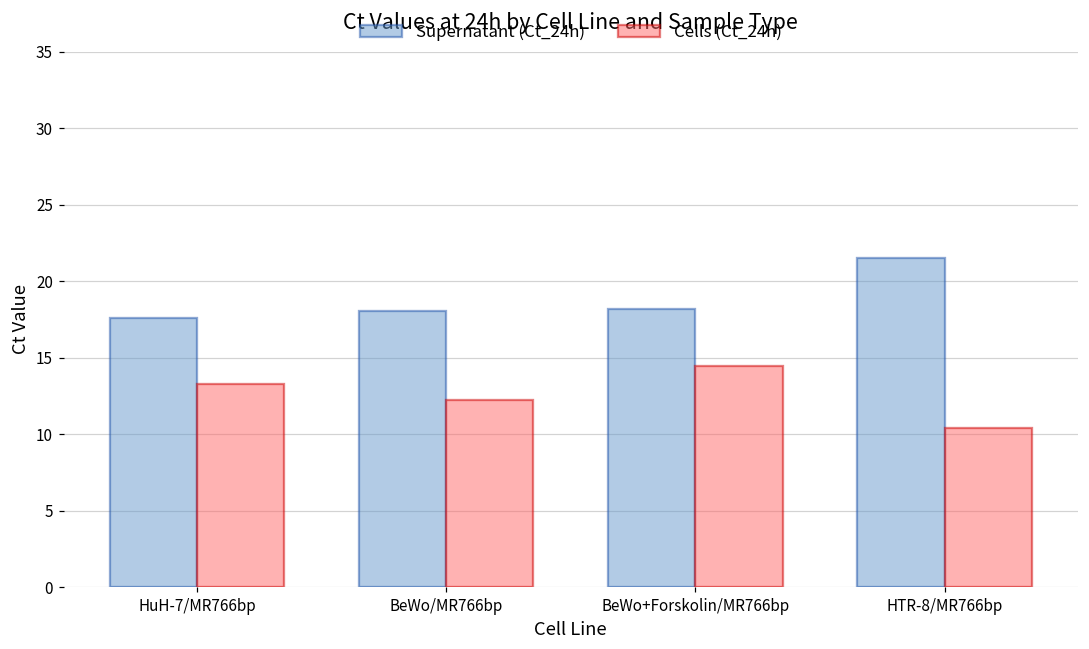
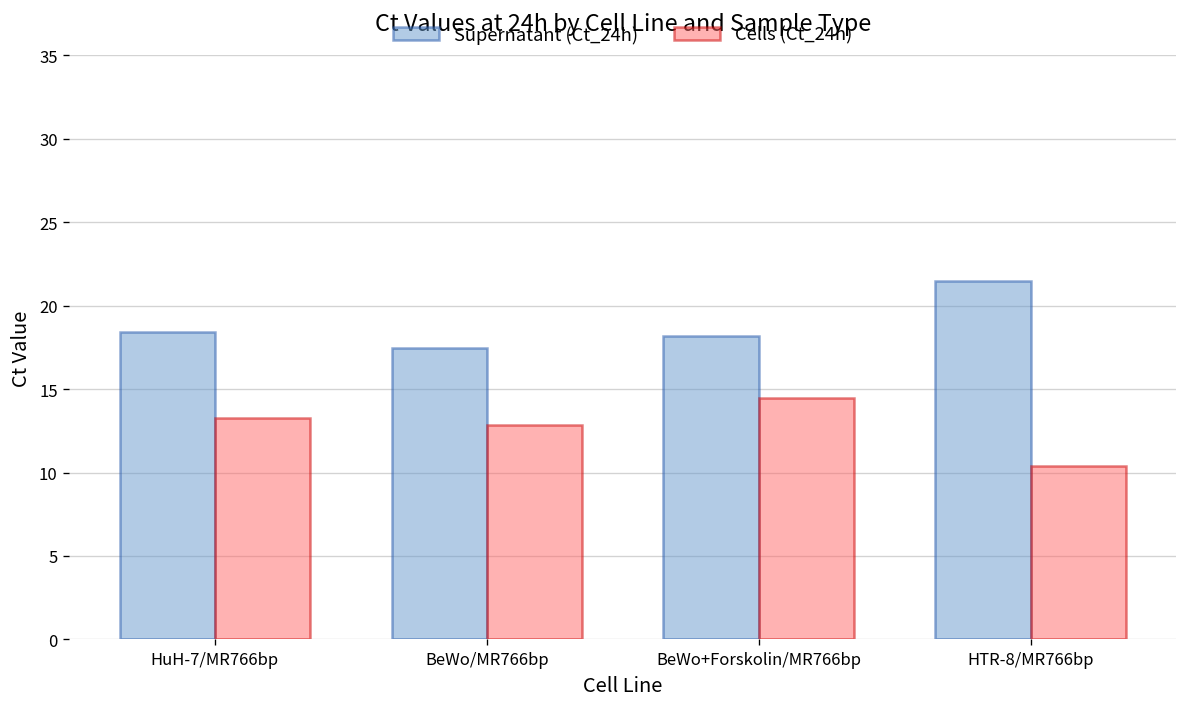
Supernatant (Ct_24h), HuH-7/MR766bp: 17.6 -> 18.4
Supernatant (Ct_24h), BeWo/MR766bp: 18.1 -> 17.4
Cells (Ct_24h), BeWo/MR766bp: 12.3 -> 12.9
